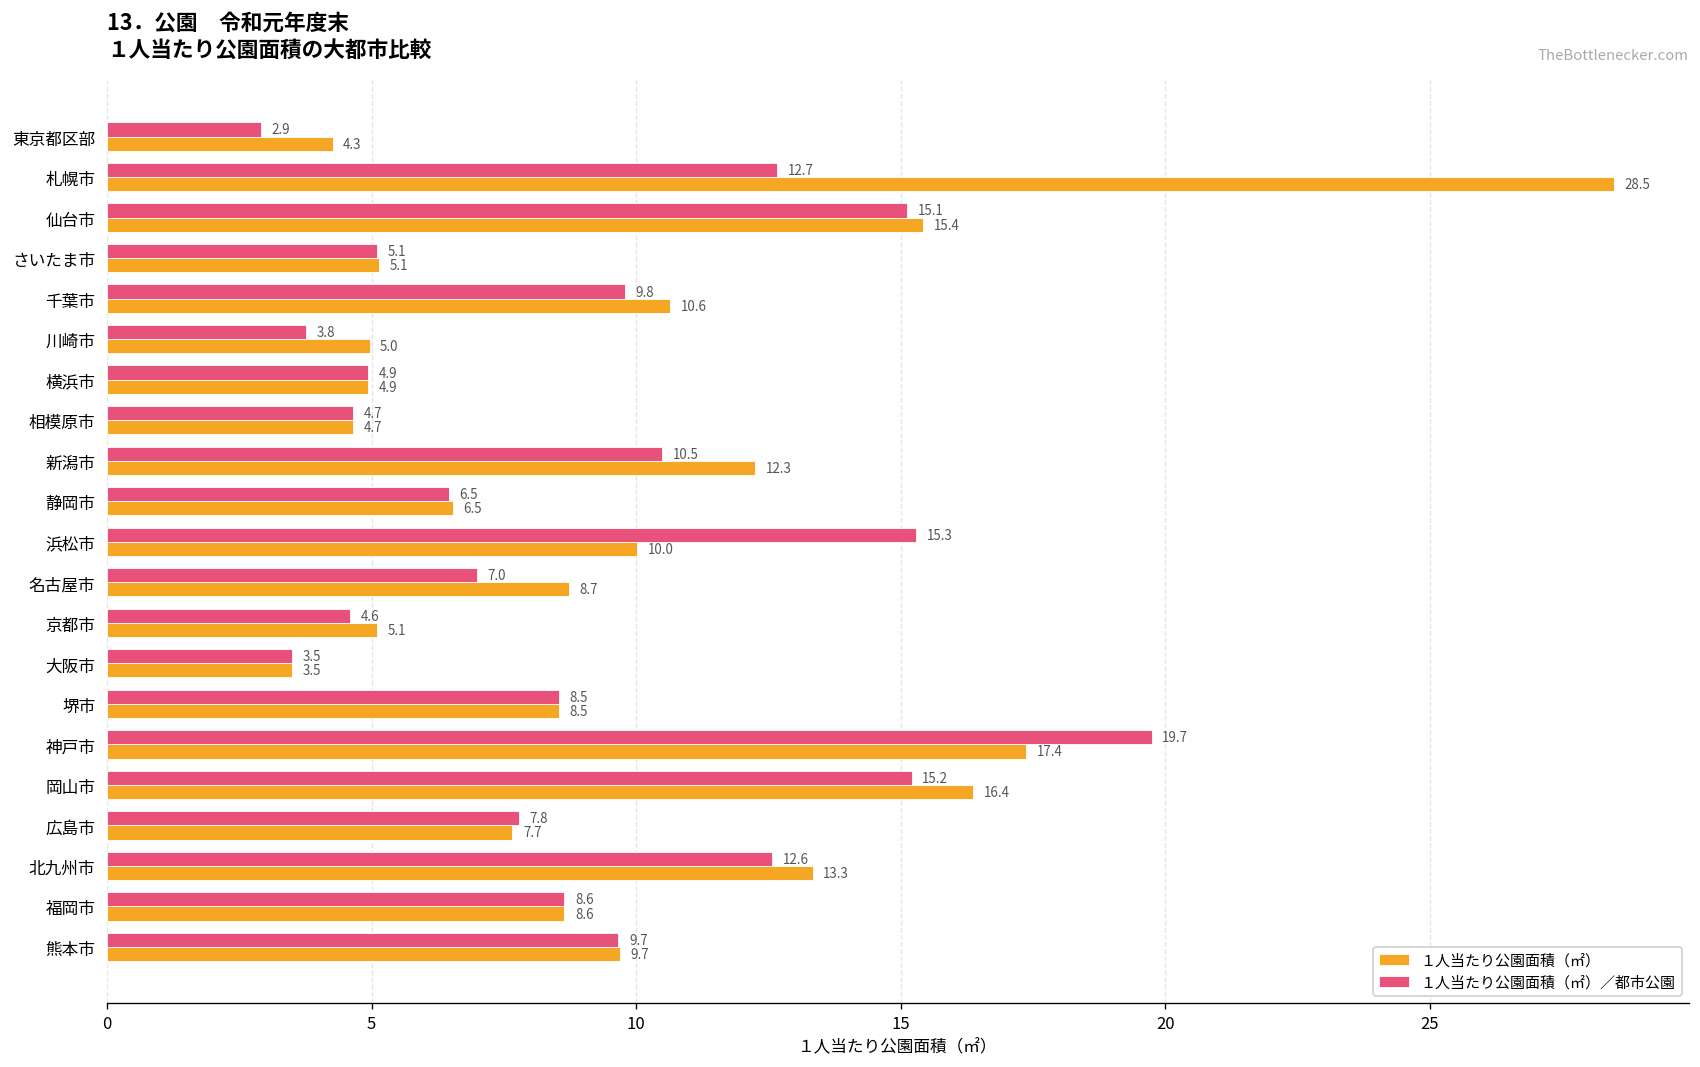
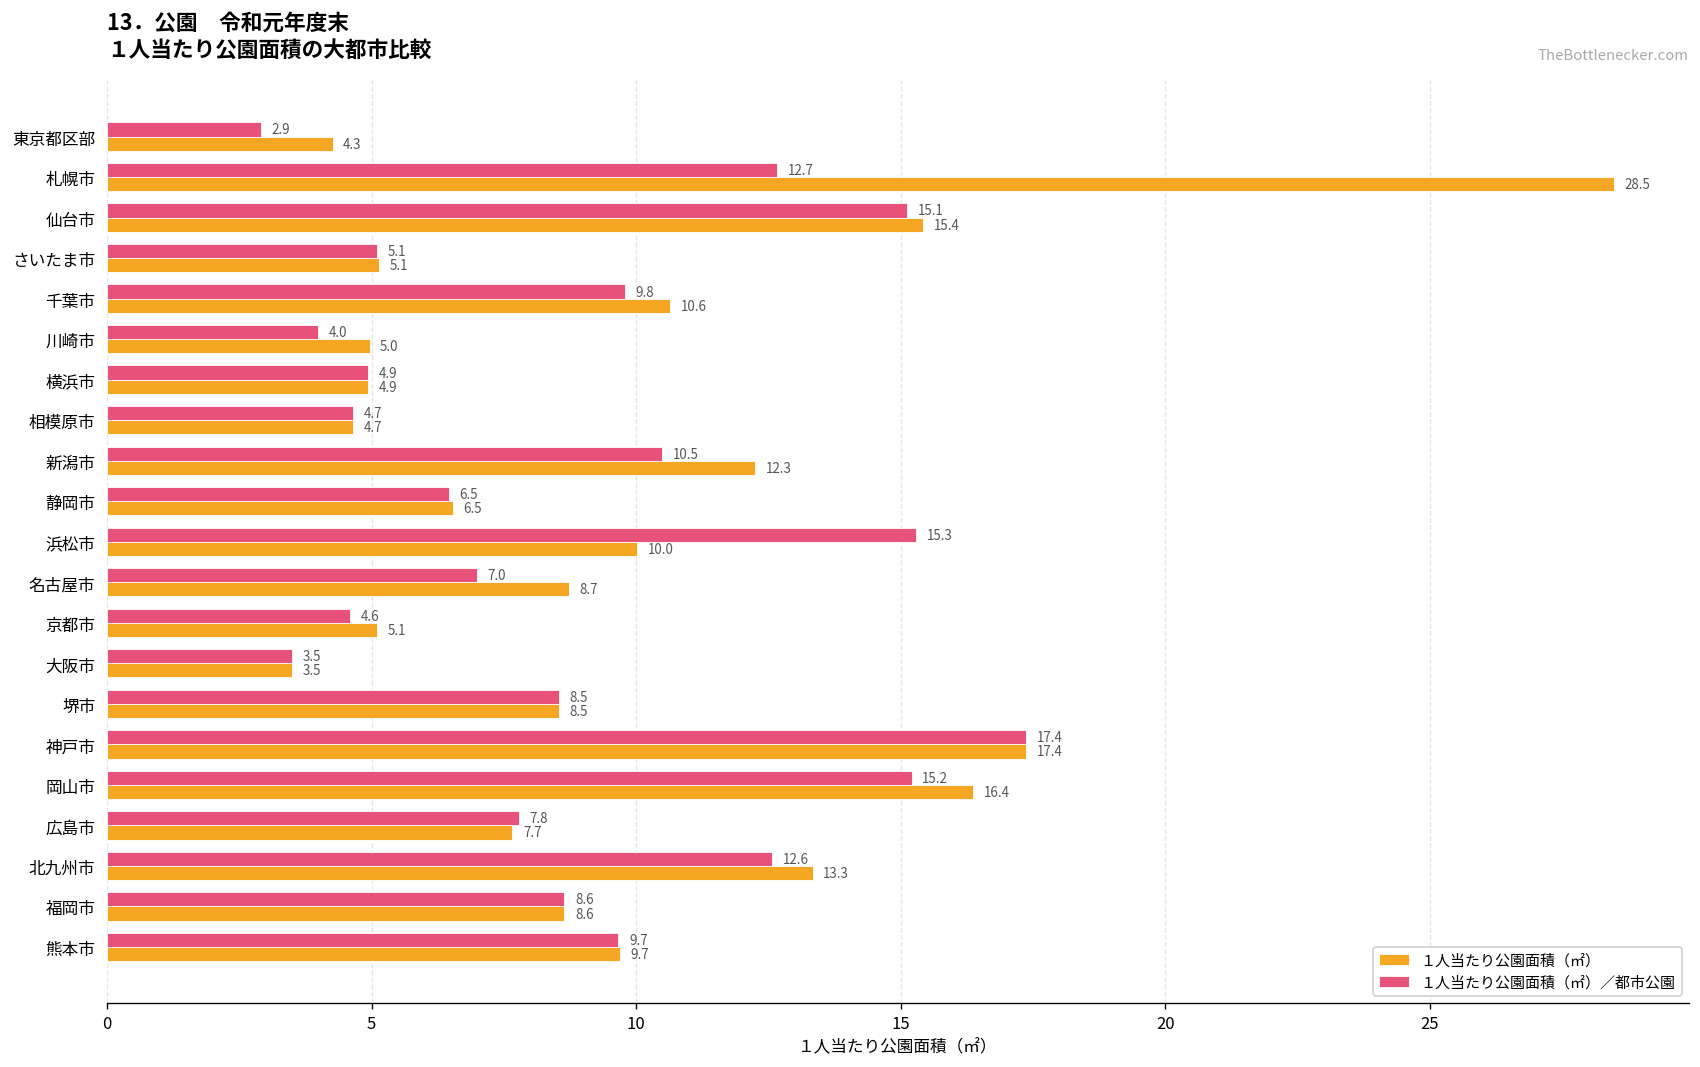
１人当たり公園面積（㎡）／都市公園, 川崎市: 3.8 -> 4.0
１人当たり公園面積（㎡）／都市公園, 神戸市: 19.7 -> 17.4
